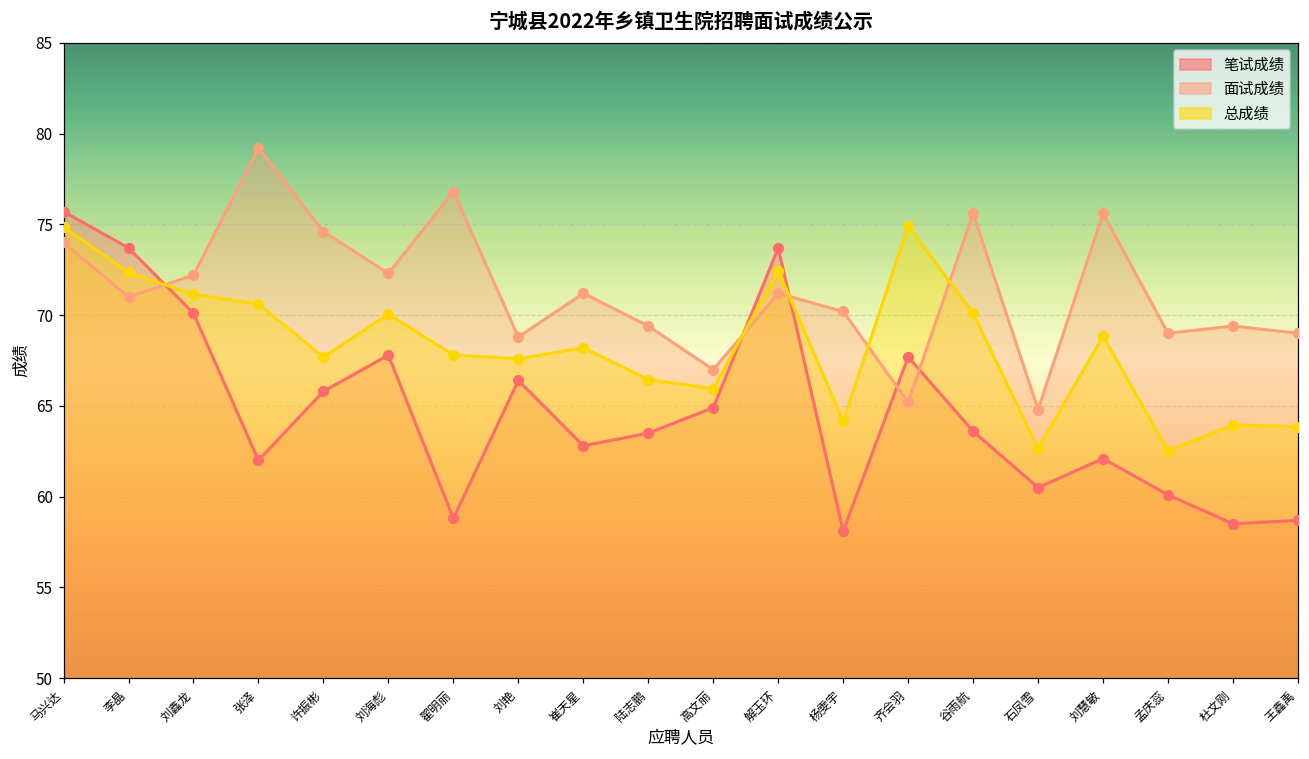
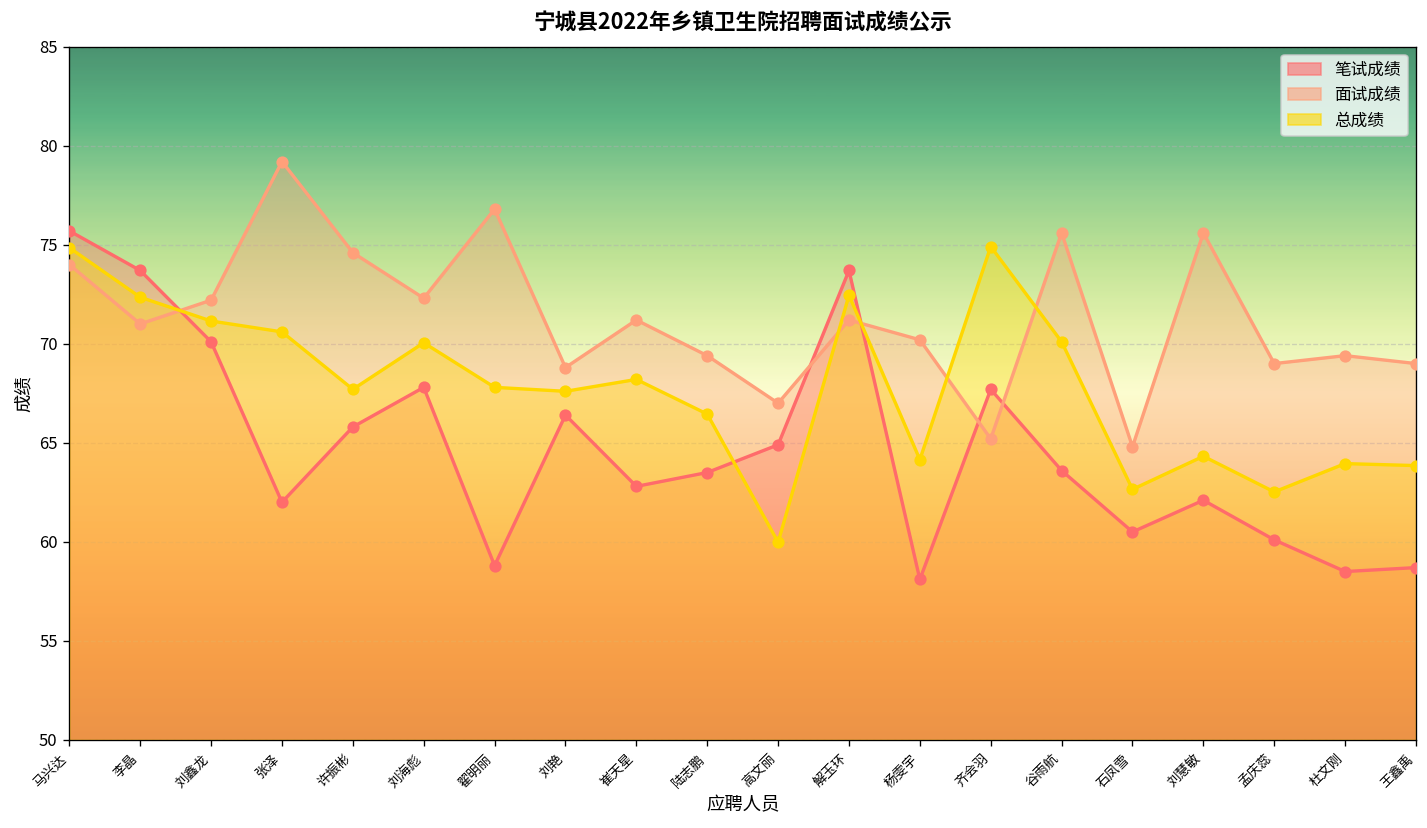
总成绩, 高文丽: 66.0 -> 60.0
总成绩, 刘慧敏: 68.9 -> 64.3
